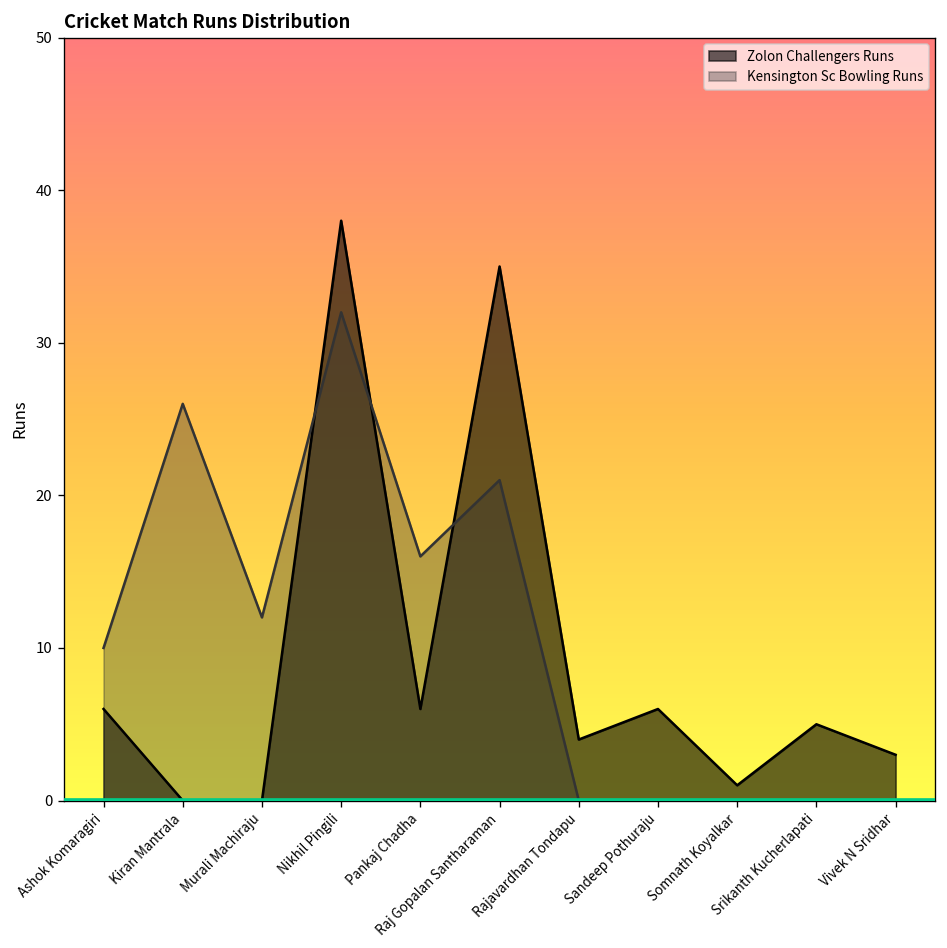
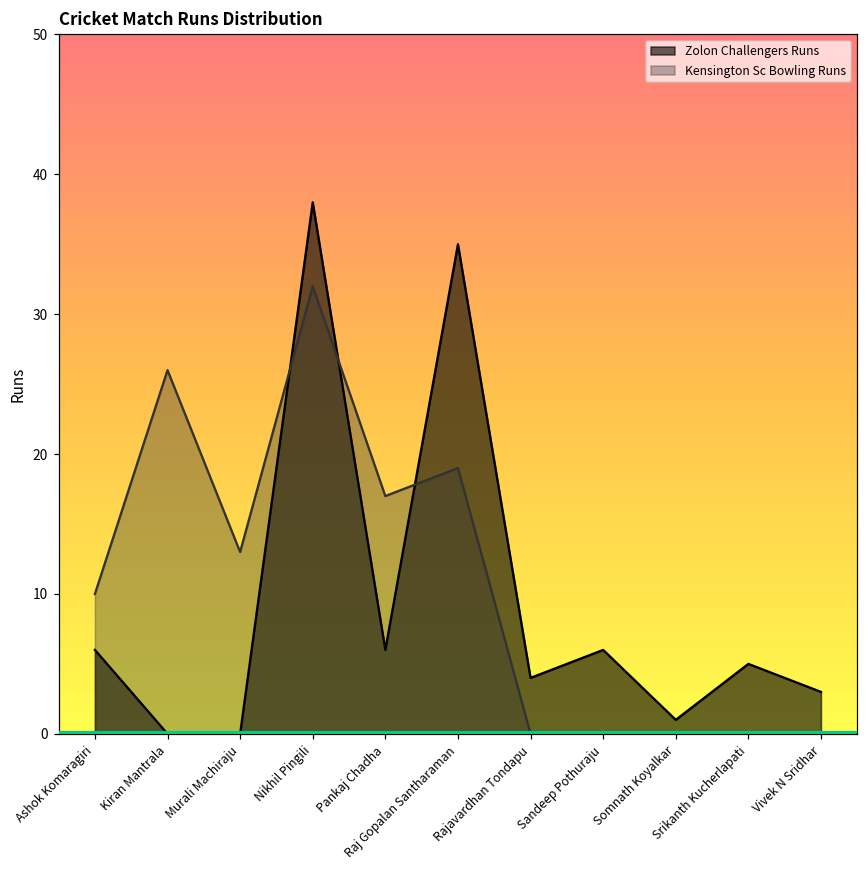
Kensington Sc Bowling Runs, Murali Machiraju: 12 -> 13
Kensington Sc Bowling Runs, Pankaj Chadha: 16 -> 17
Kensington Sc Bowling Runs, Raj Gopalan Santharaman: 21 -> 19
